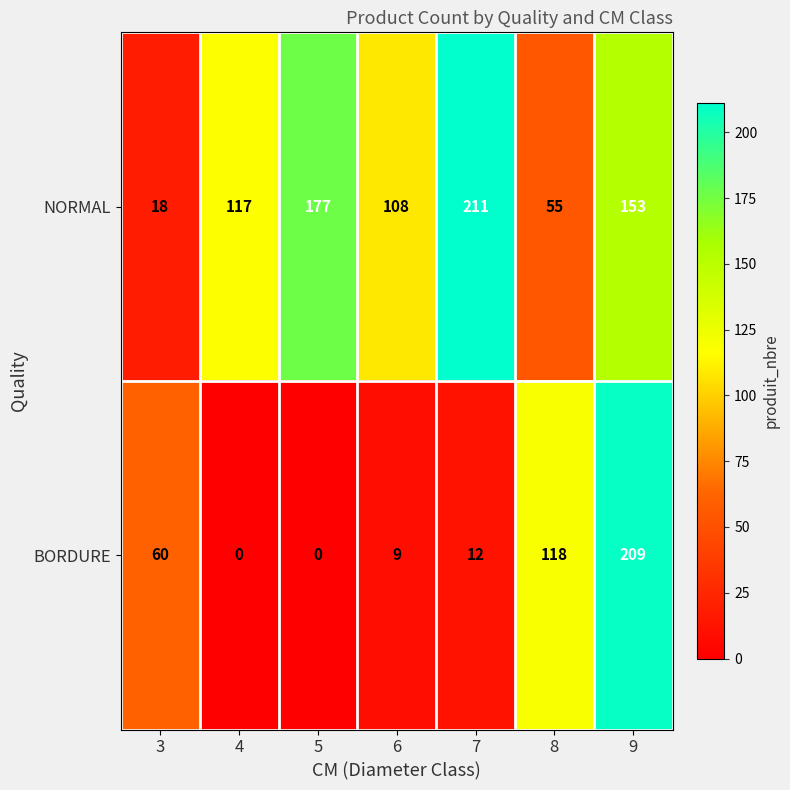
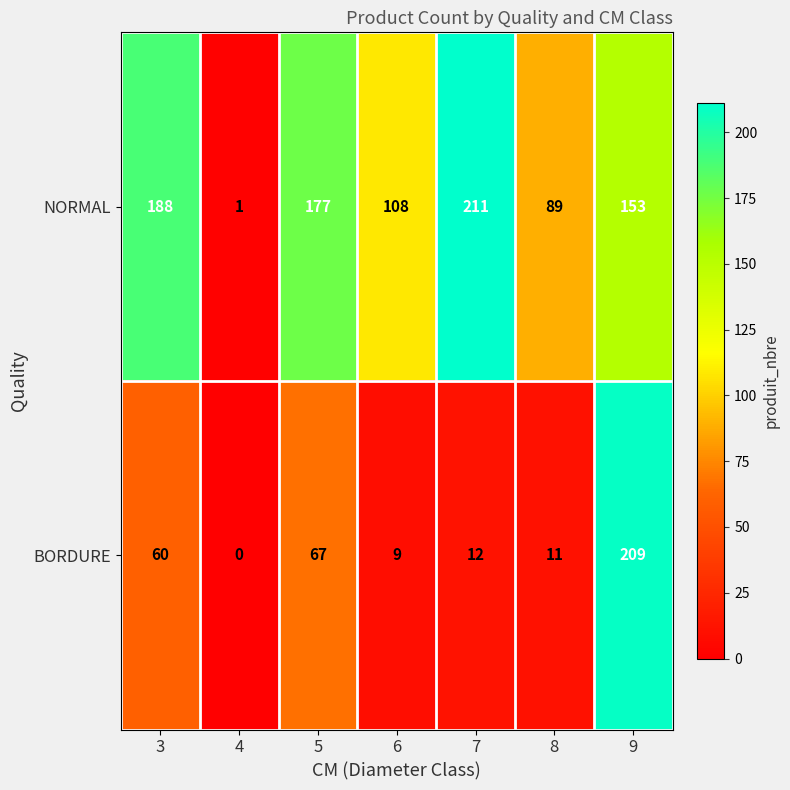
NORMAL, 3: 18 -> 188
NORMAL, 4: 117 -> 1
NORMAL, 8: 55 -> 89
BORDURE, 5: 0 -> 67
BORDURE, 8: 118 -> 11
